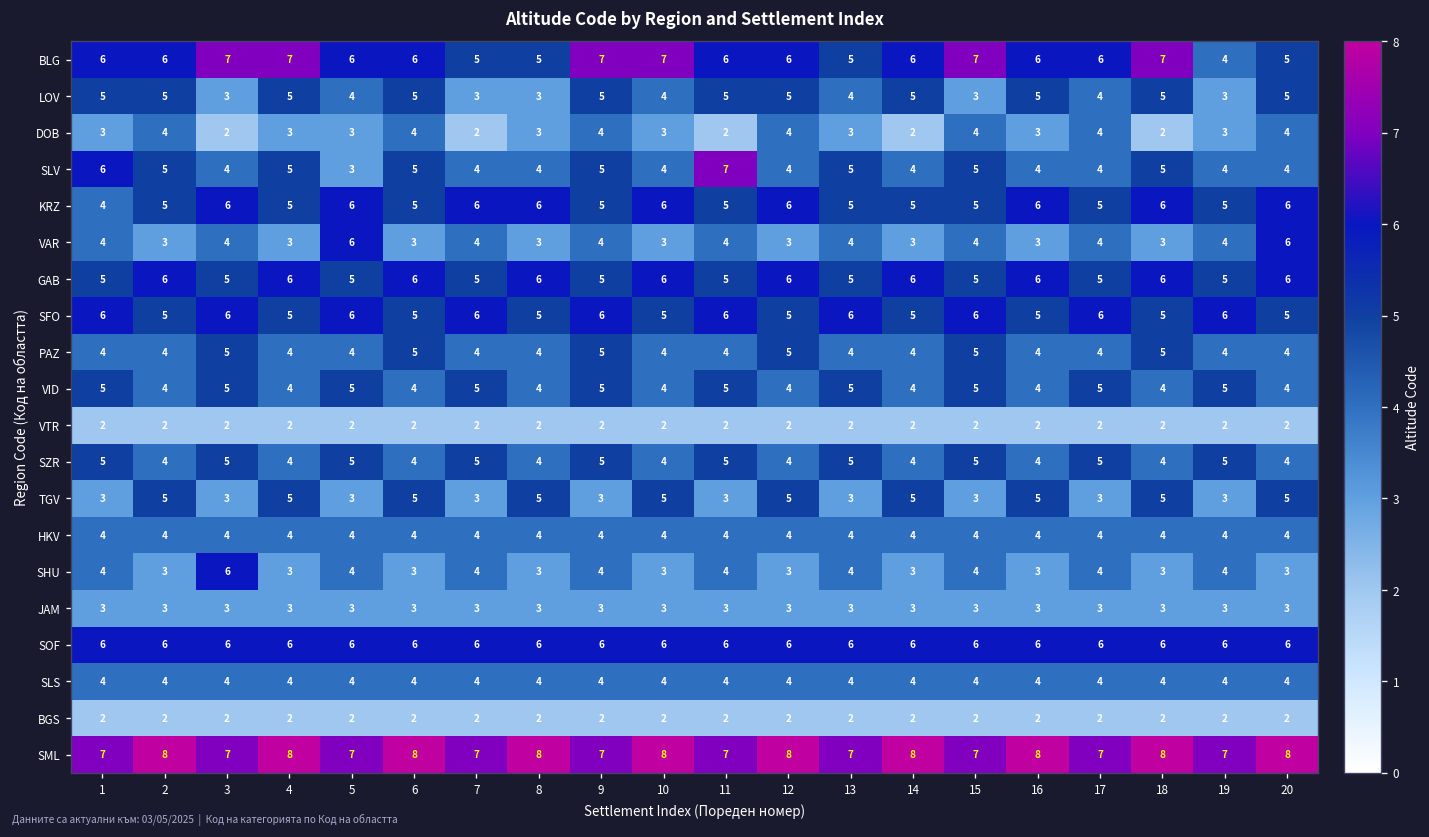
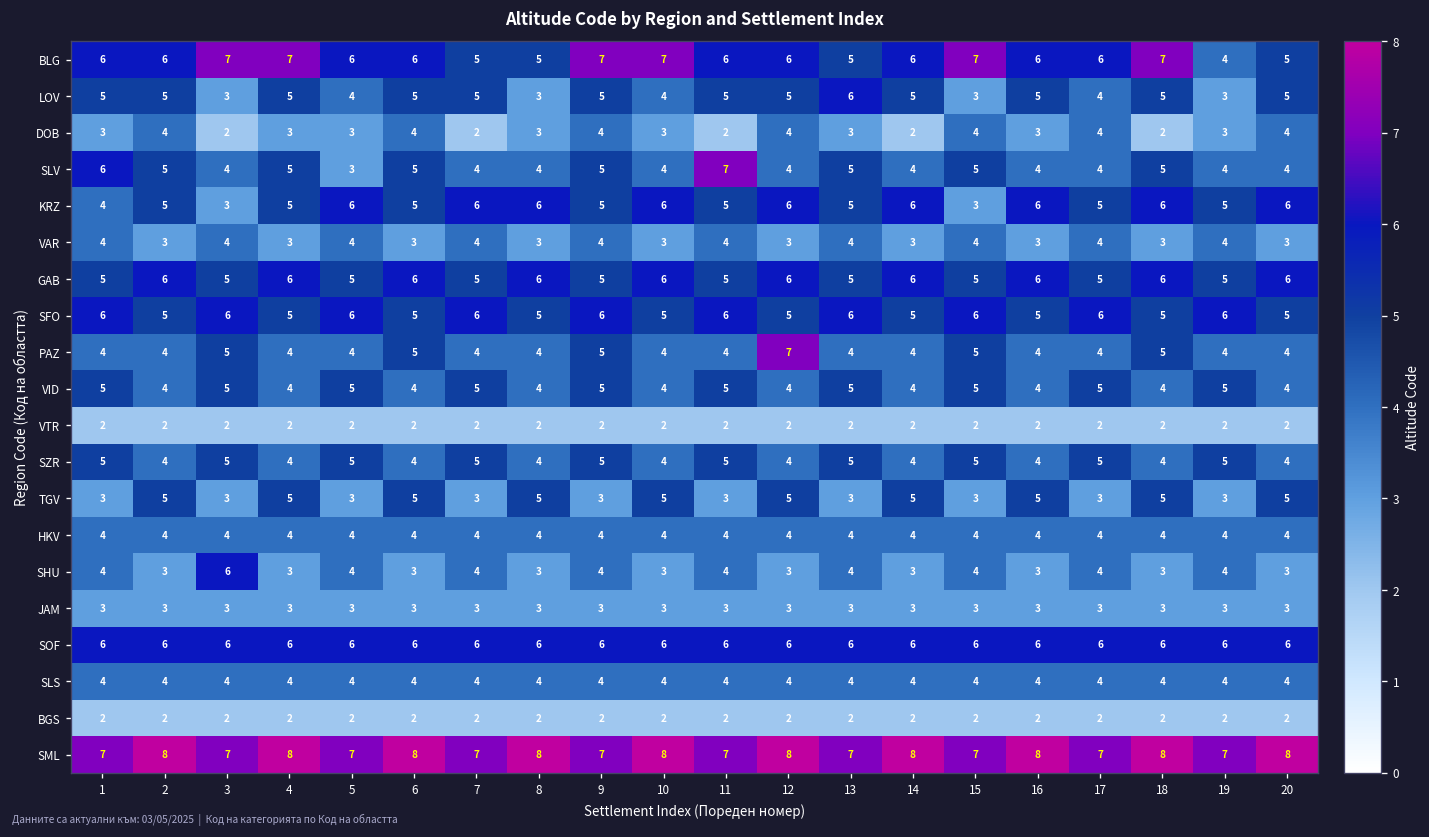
LOV, 7: 3 -> 5
LOV, 13: 4 -> 6
KRZ, 3: 6 -> 3
KRZ, 14: 5 -> 6
KRZ, 15: 5 -> 3
VAR, 5: 6 -> 4
VAR, 20: 6 -> 3
PAZ, 12: 5 -> 7
